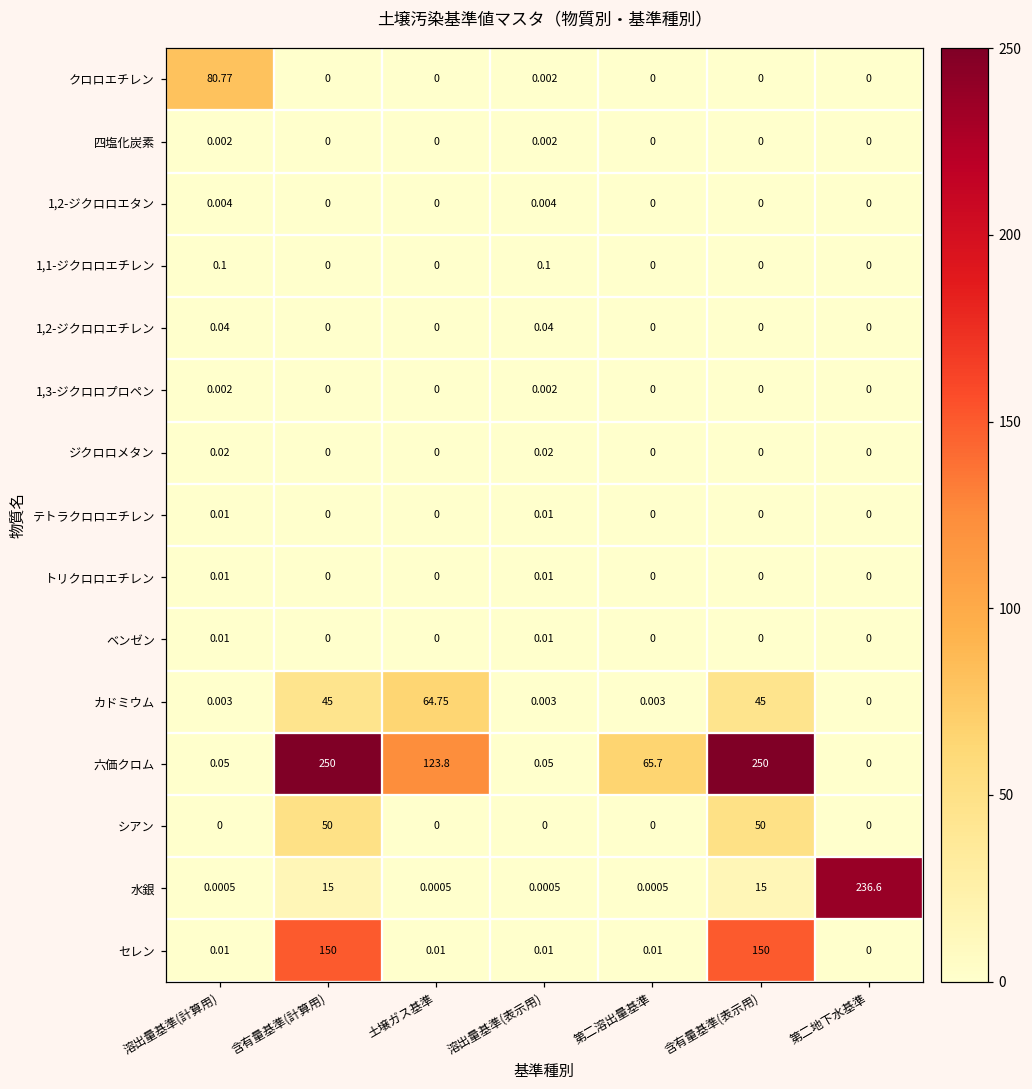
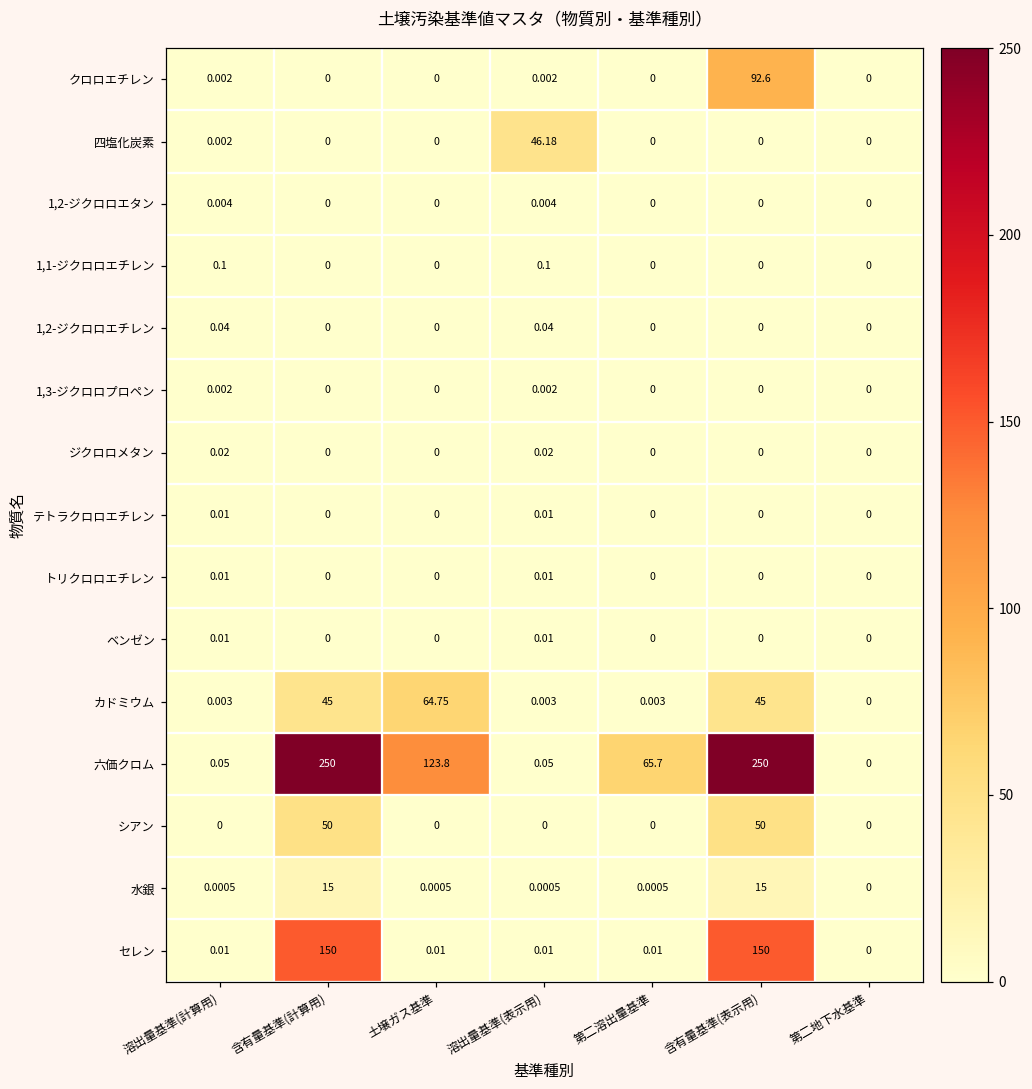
クロロエチレン, 溶出量基準(計算用): 80.77 -> 0.002
クロロエチレン, 含有量基準(表示用): 0 -> 92.6
四塩化炭素, 溶出量基準(表示用): 0.002 -> 46.18
水銀, 第二地下水基準: 236.6 -> 0
